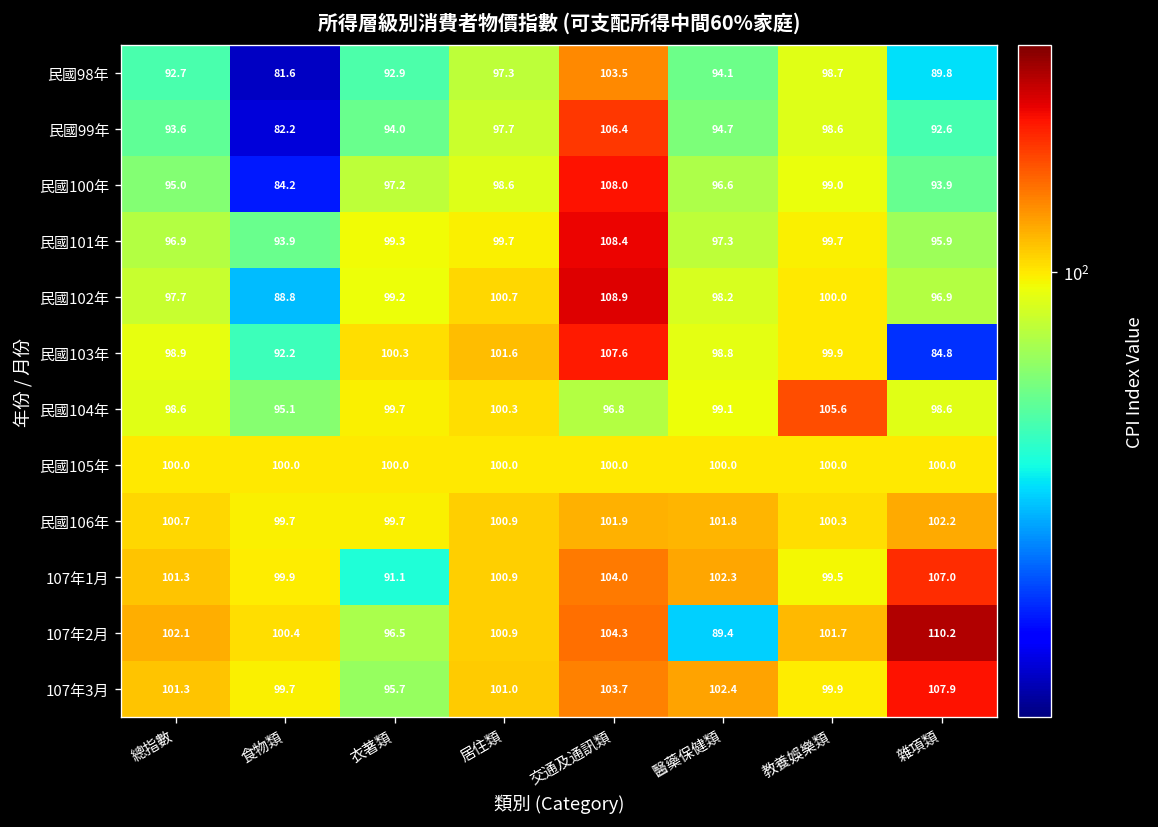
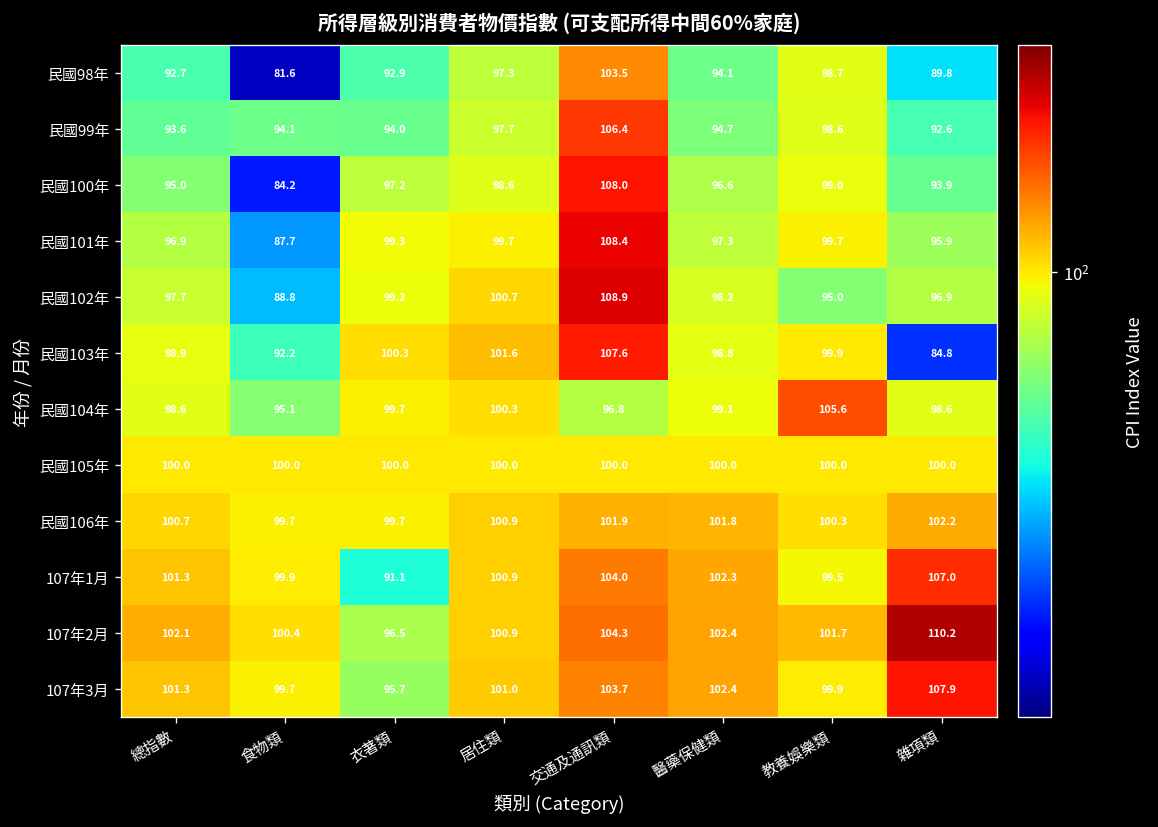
民國99年, 食物類: 82.2 -> 94.1
民國101年, 食物類: 93.9 -> 87.7
民國102年, 教養娛樂類: 100.0 -> 95.0
107年2月, 醫藥保健類: 89.4 -> 102.4
